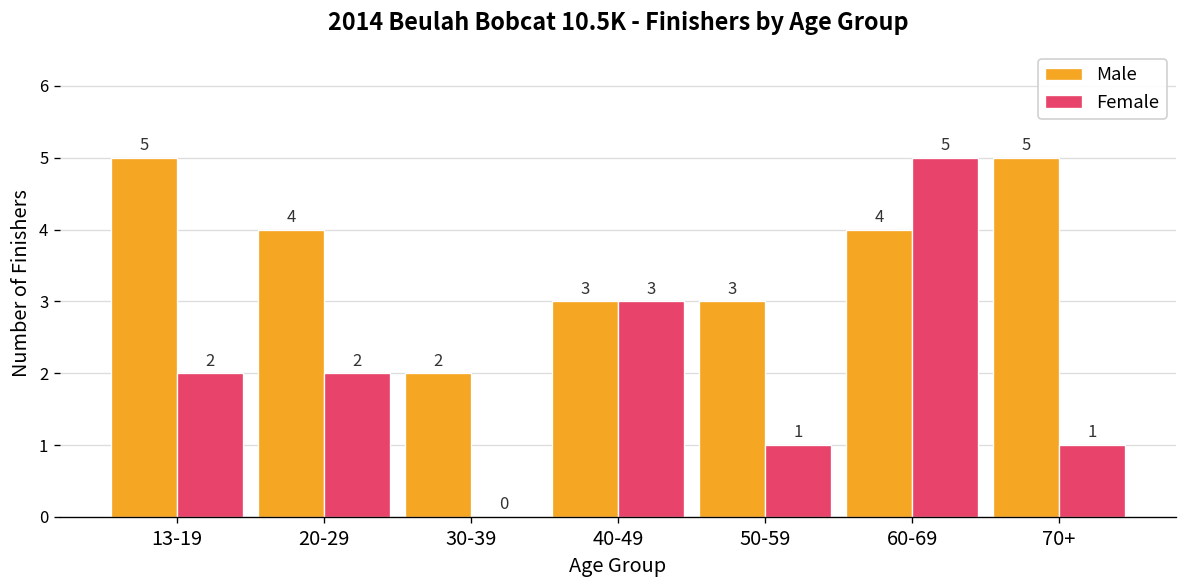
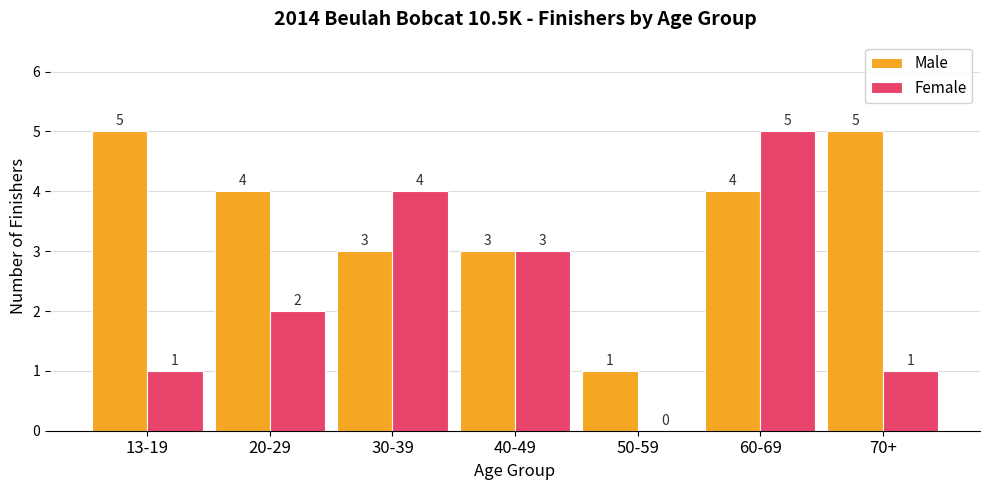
Female, 13-19: 2 -> 1
Male, 30-39: 2 -> 3
Female, 30-39: 0 -> 4
Male, 50-59: 3 -> 1
Female, 50-59: 1 -> 0
